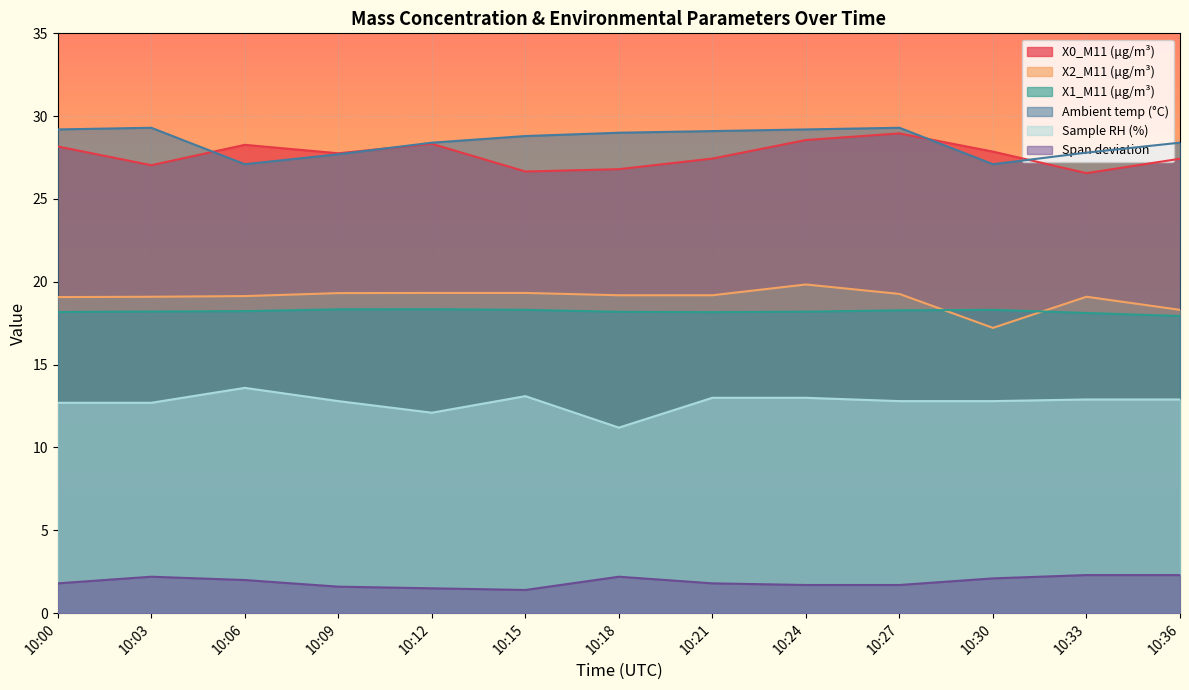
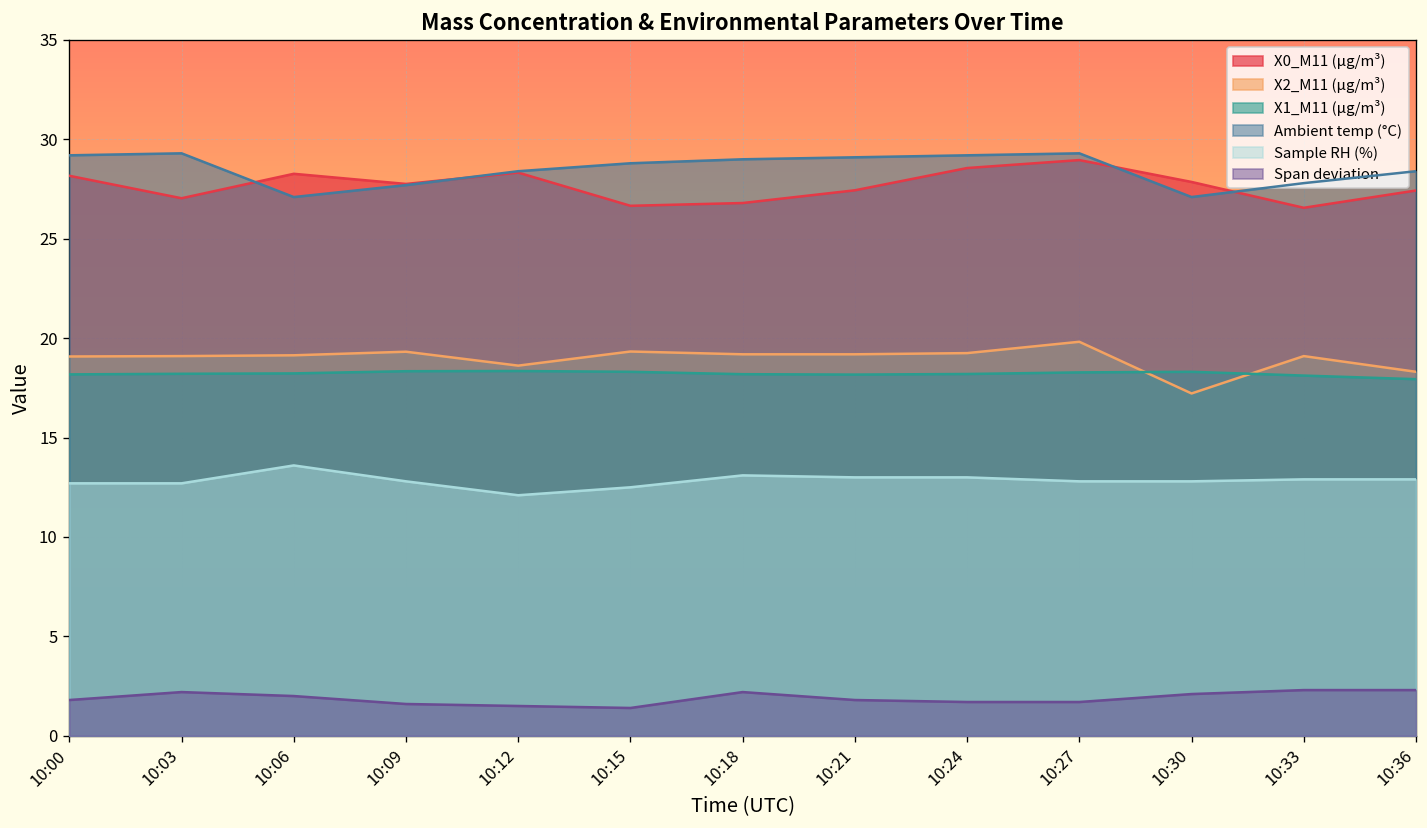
X2_M11 (μg/m³), 10:12: 19.3 -> 18.6
Sample RH (%), 10:15: 13.1 -> 12.5
Sample RH (%), 10:18: 11.2 -> 13.1
X2_M11 (μg/m³), 10:24: 19.8 -> 19.3
X2_M11 (μg/m³), 10:27: 19.3 -> 19.8
